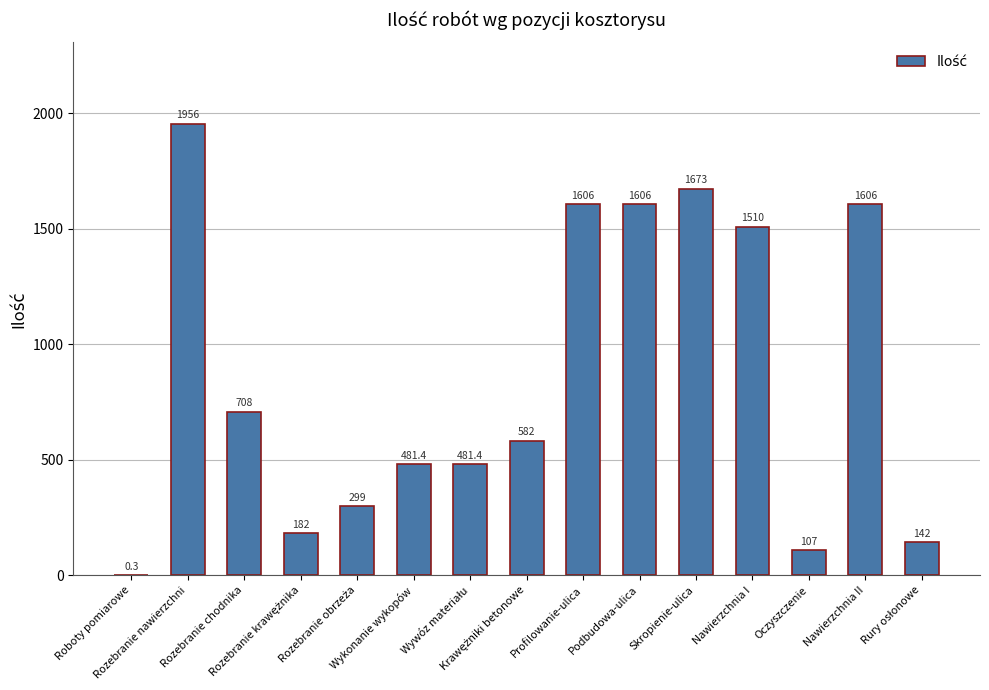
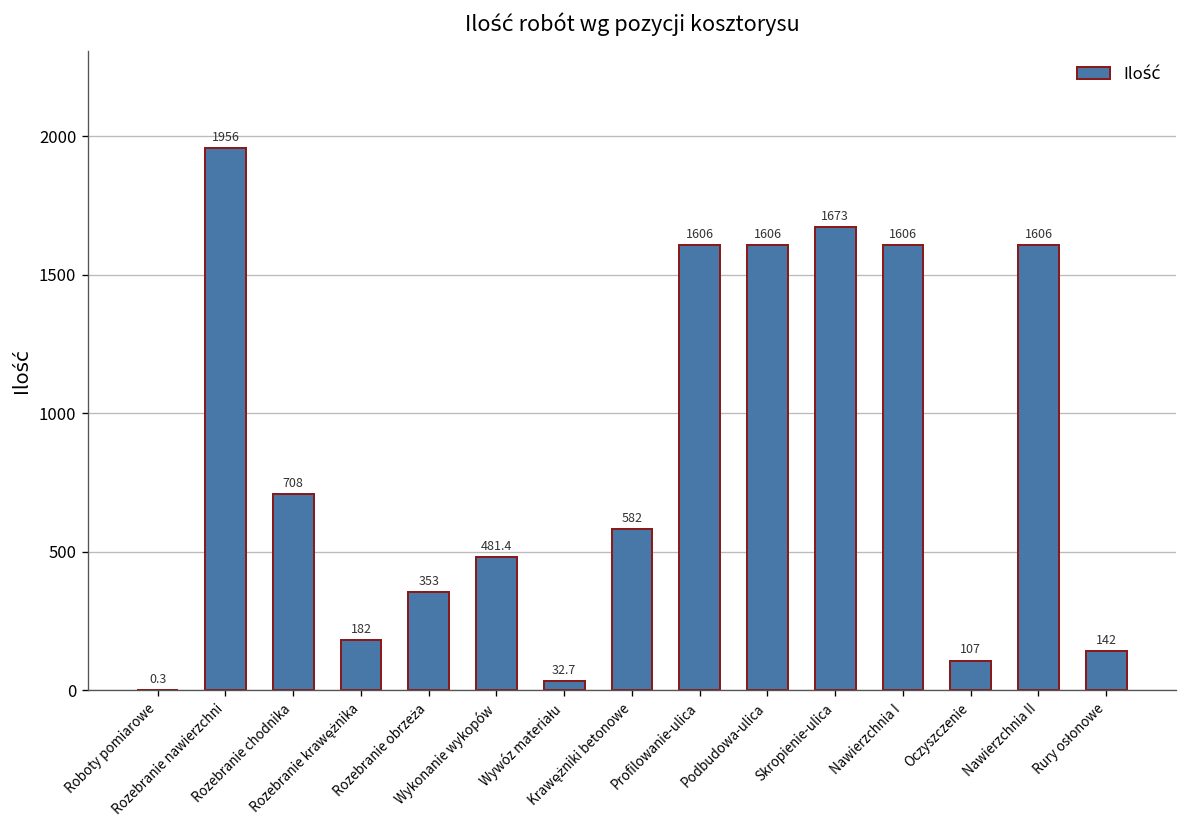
Rozebranie obrzeża: 299 -> 353
Wywóz materiału: 481.4 -> 32.7
Nawierzchnia I: 1510 -> 1606
